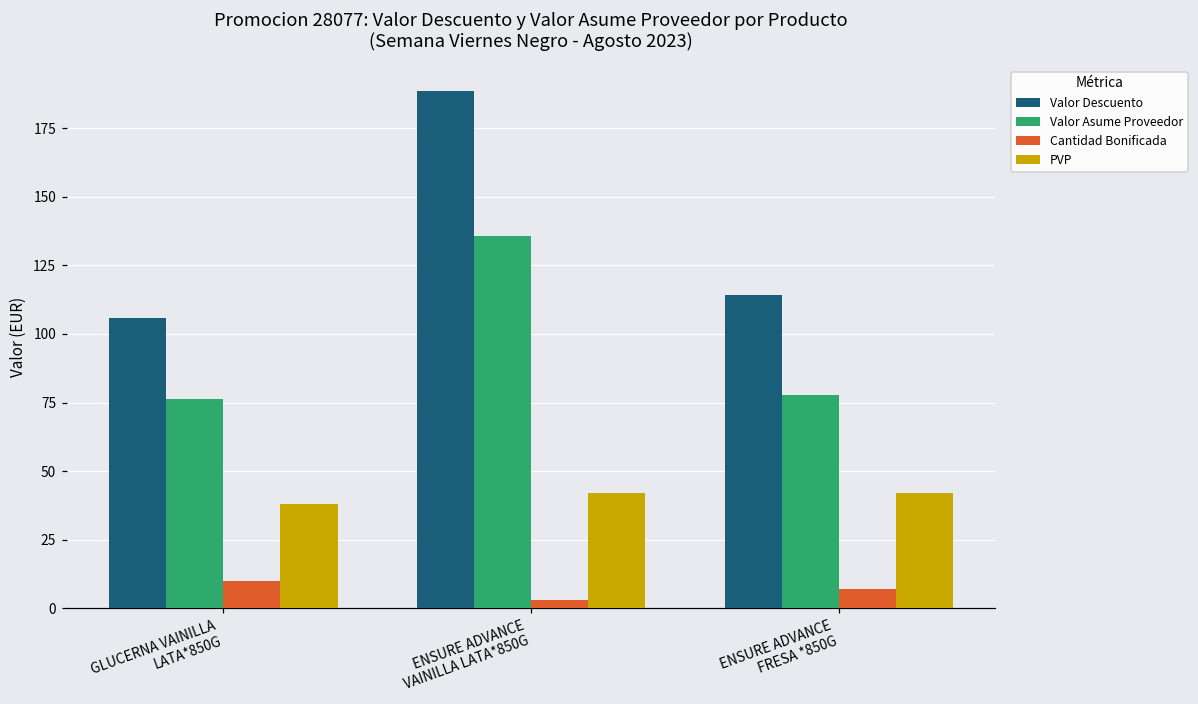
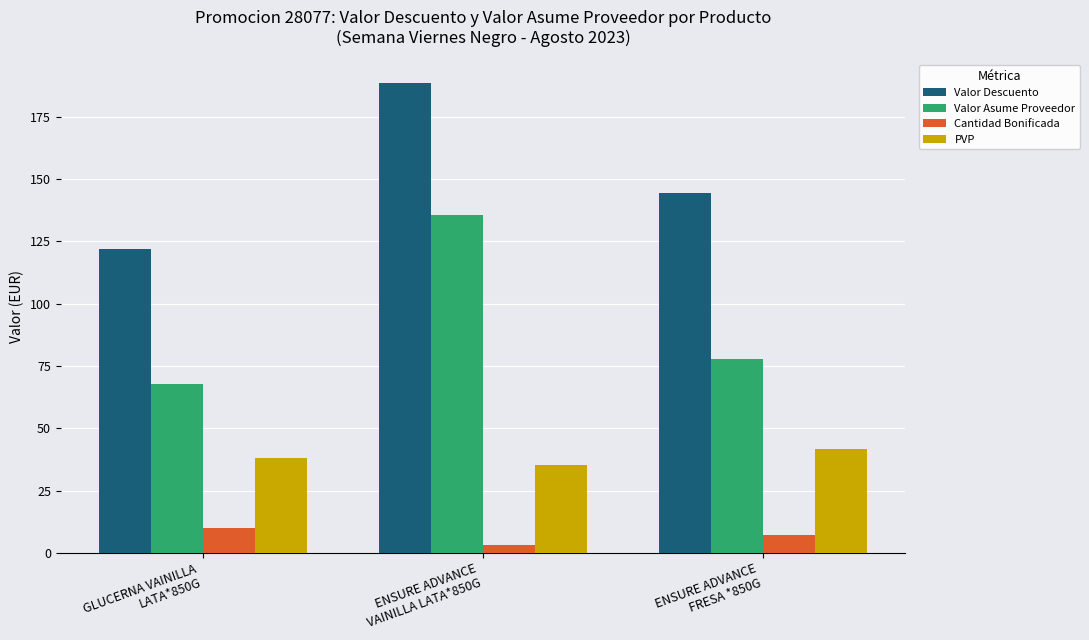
Valor Descuento, GLUCERNA VAINILLA LATA*850G: 106 -> 122
Valor Asume Proveedor, GLUCERNA VAINILLA LATA*850G: 76 -> 68
PVP, ENSURE ADVANCE VAINILLA LATA*850G: 42 -> 35
Valor Descuento, ENSURE ADVANCE FRESA *850G: 114 -> 144
